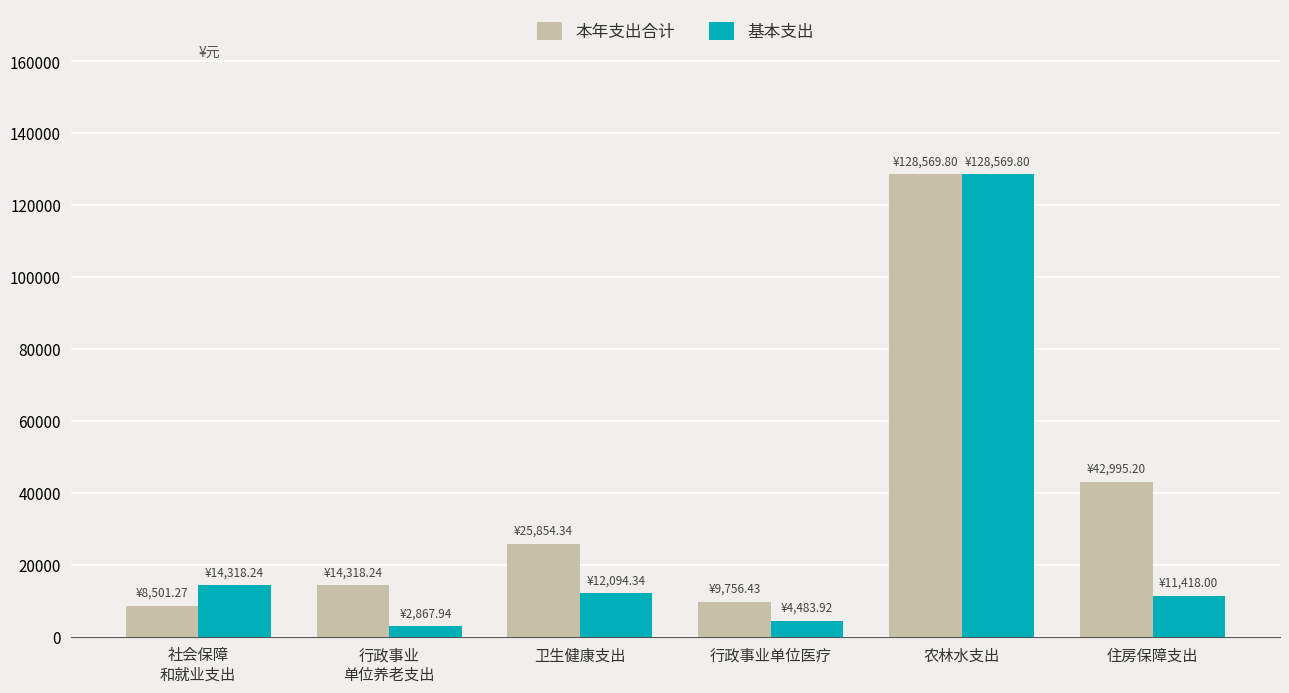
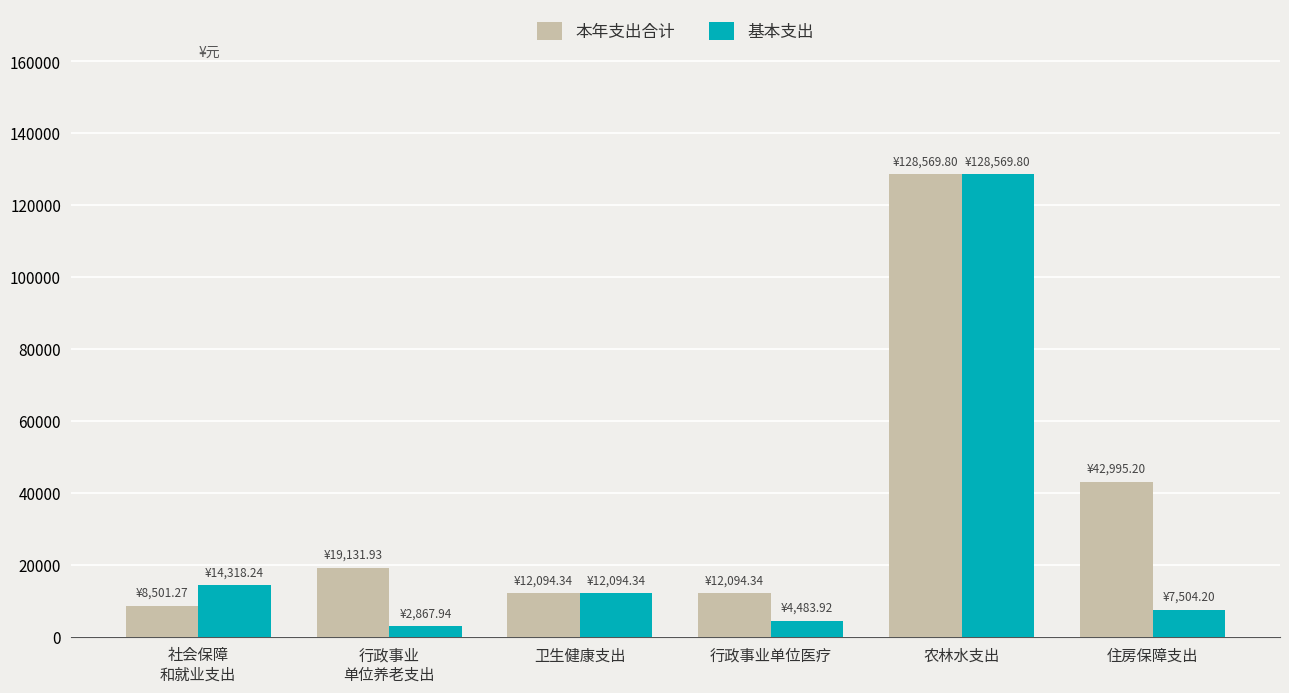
本年支出合计, 行政事业 单位养老支出: ¥14,318.24 -> ¥19,131.93
本年支出合计, 卫生健康支出: ¥25,854.34 -> ¥12,094.34
本年支出合计, 行政事业单位医疗: ¥9,756.43 -> ¥12,094.34
基本支出, 住房保障支出: ¥11,418.00 -> ¥7,504.20
